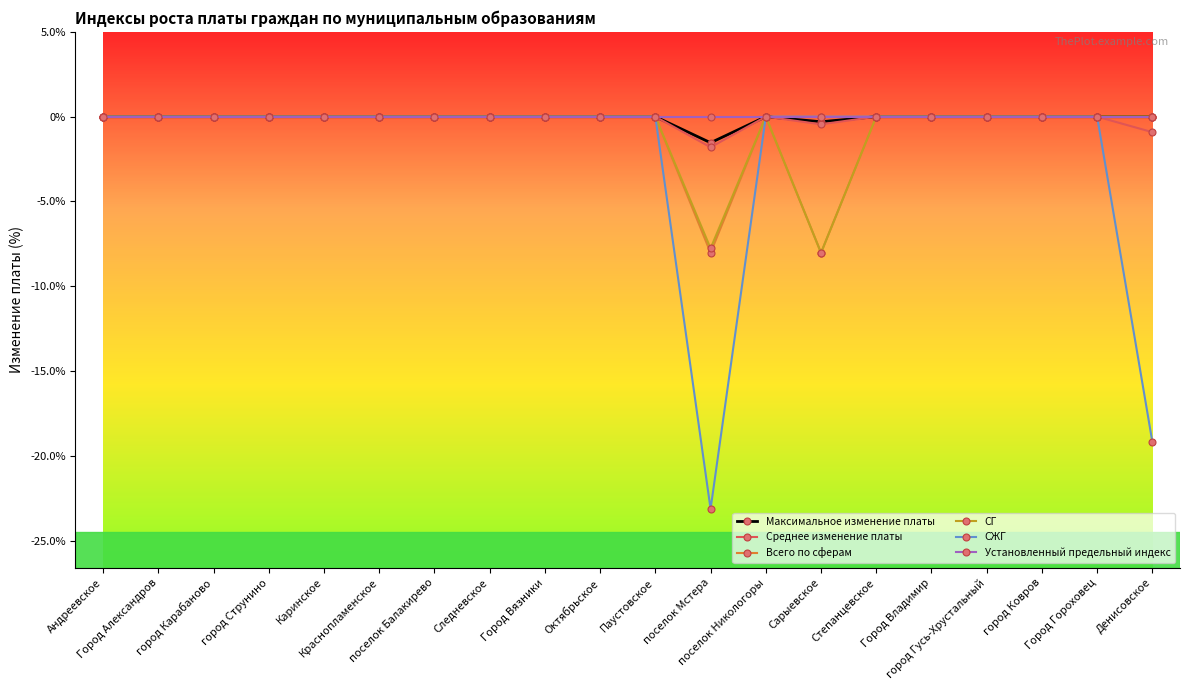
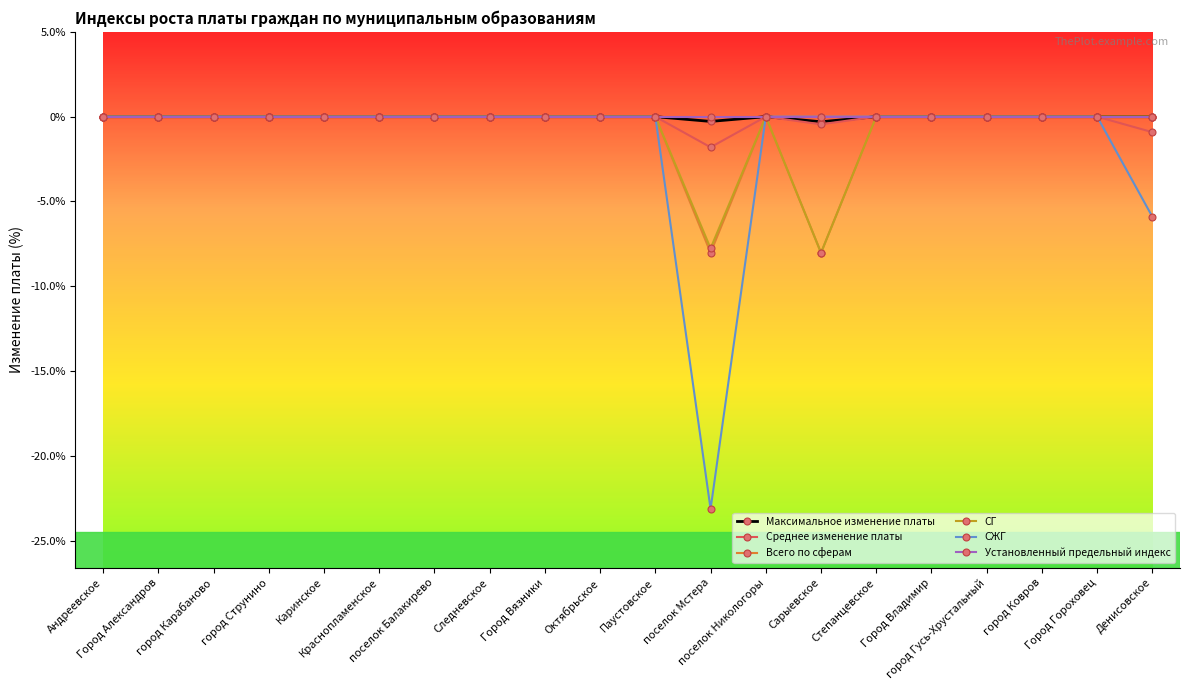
Максимальное изменение платы, поселок Мстера: -1.5% -> -0.3%
СЖГ, Денисовское: -19.2% -> -5.9%
